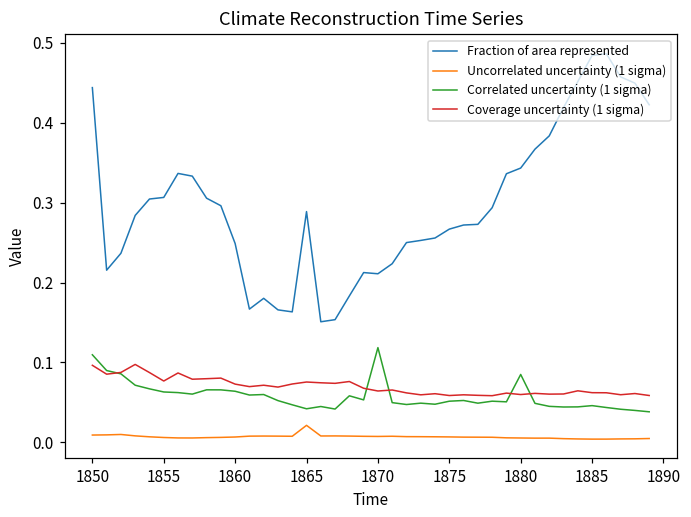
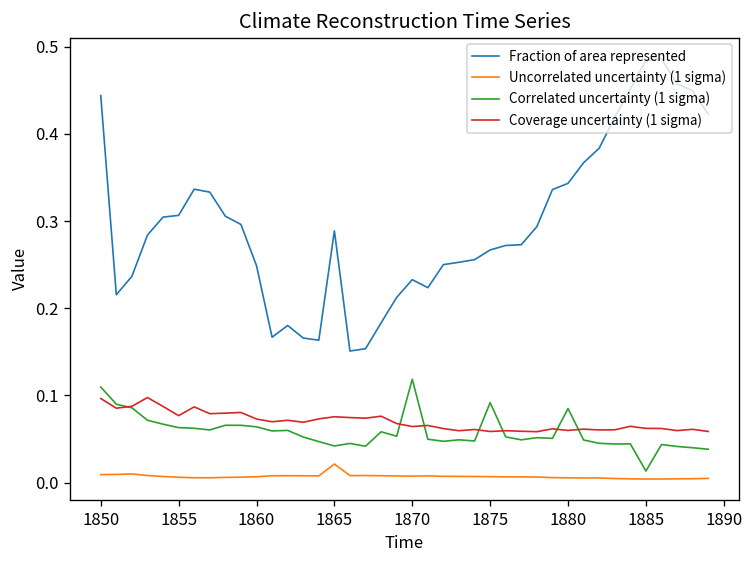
Fraction of area represented, 1870: 0.21 -> 0.23
Correlated uncertainty (1 sigma), 1875: 0.05 -> 0.09
Correlated uncertainty (1 sigma), 1885: 0.05 -> 0.01
